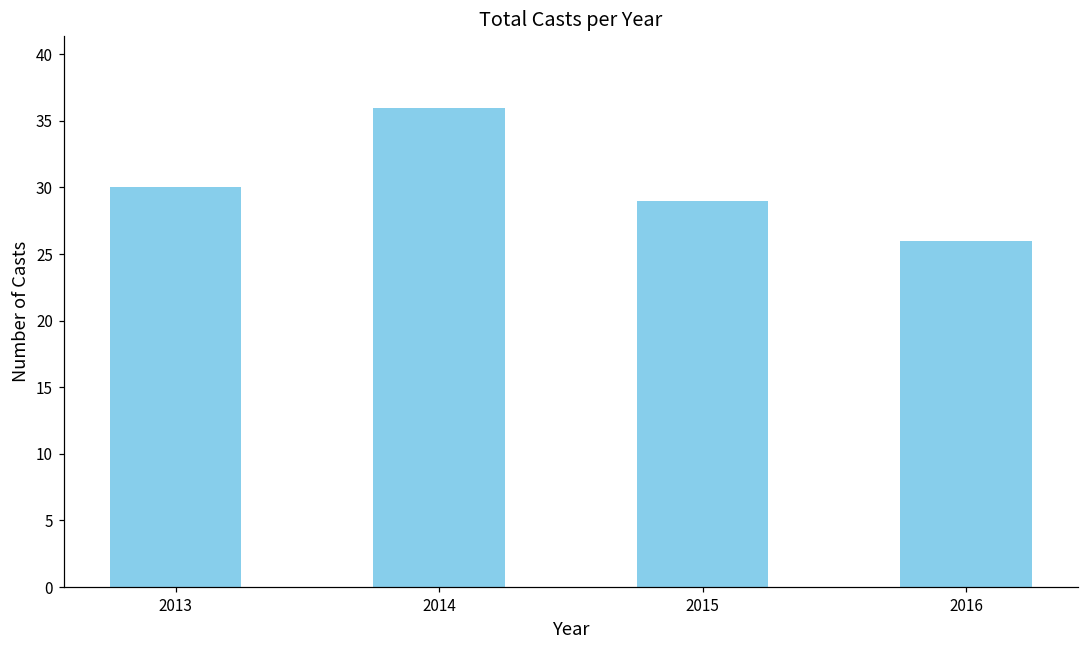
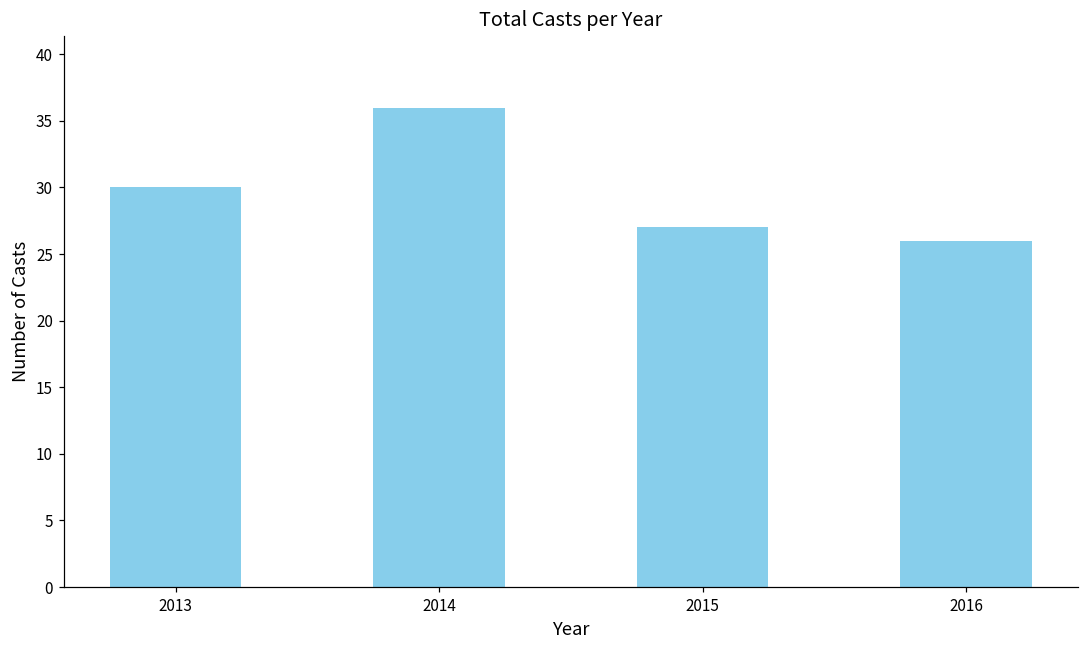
2015: 29 -> 27
